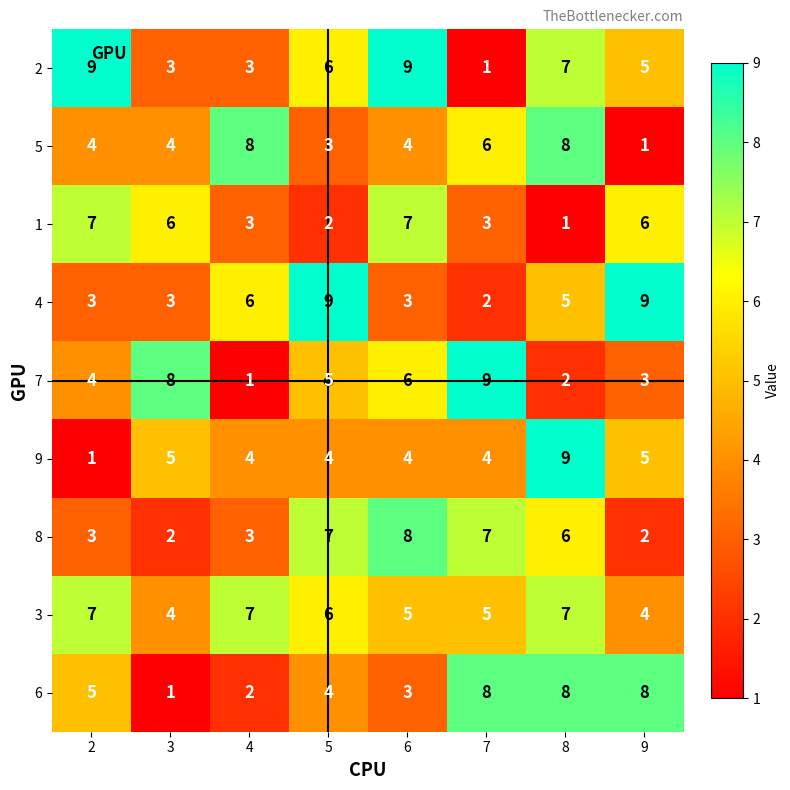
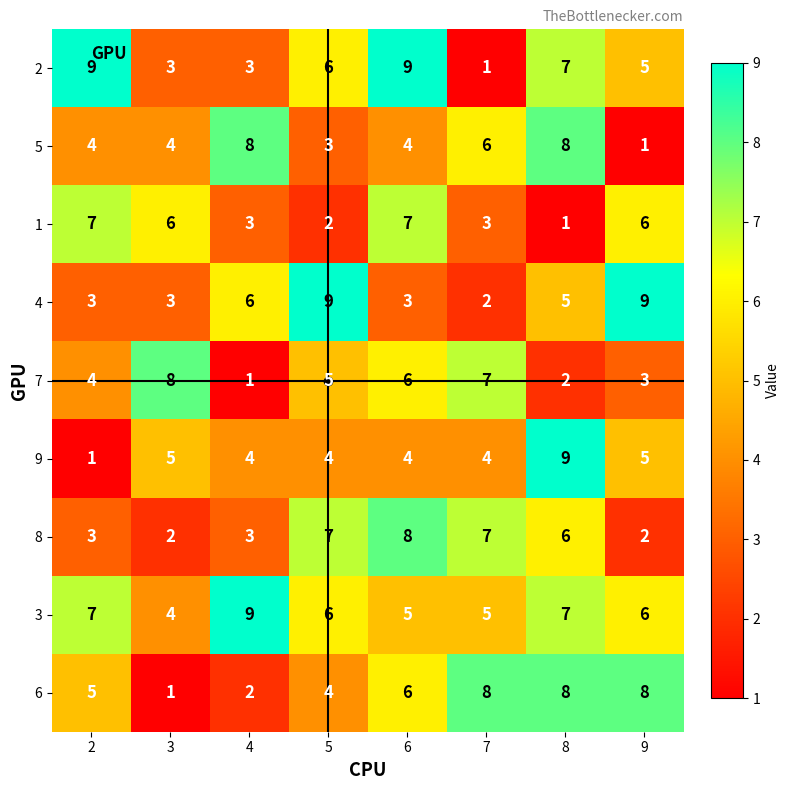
7, 7: 9 -> 7
3, 4: 7 -> 9
3, 9: 4 -> 6
6, 6: 3 -> 6
